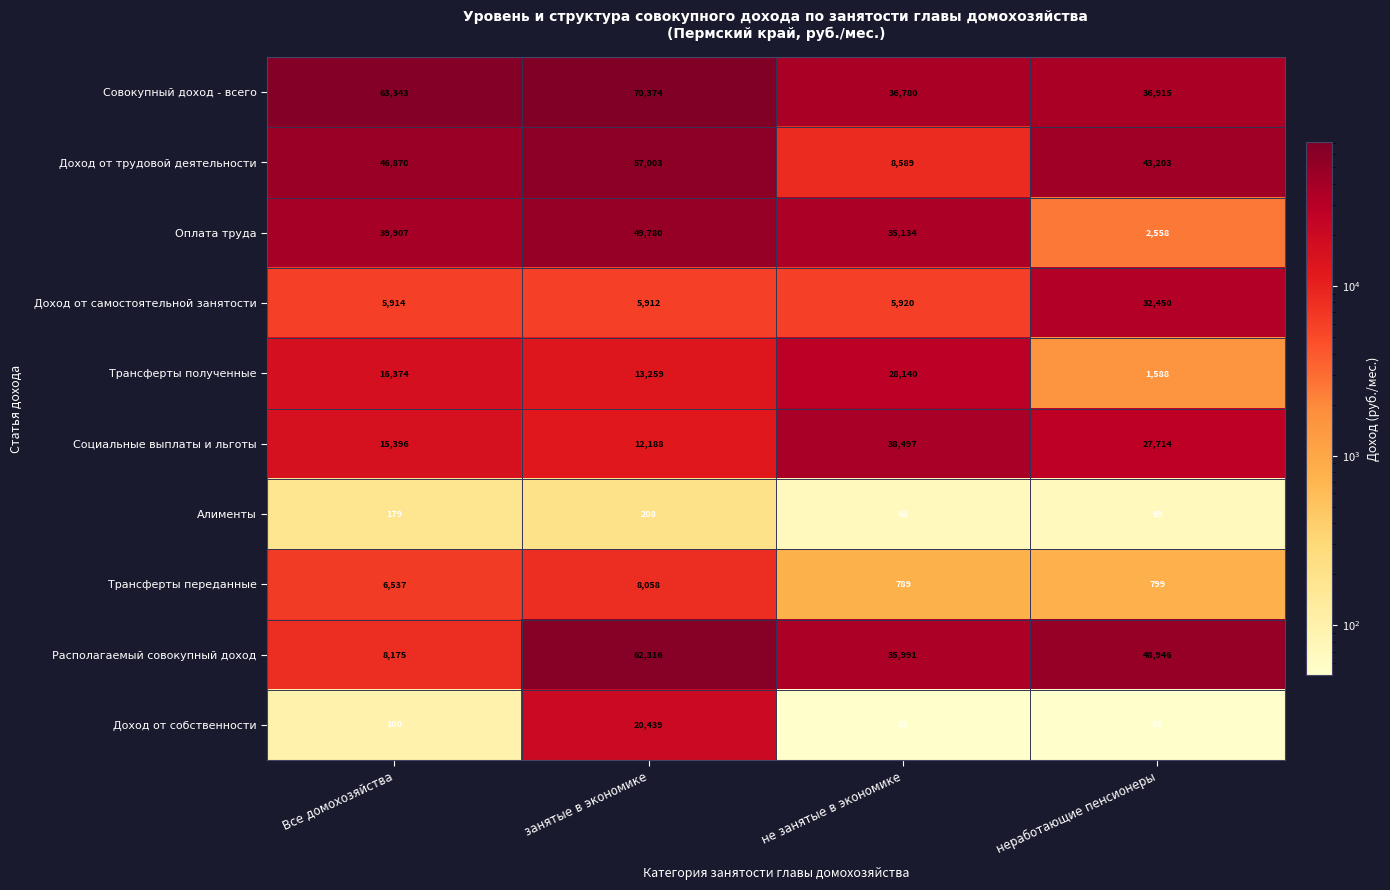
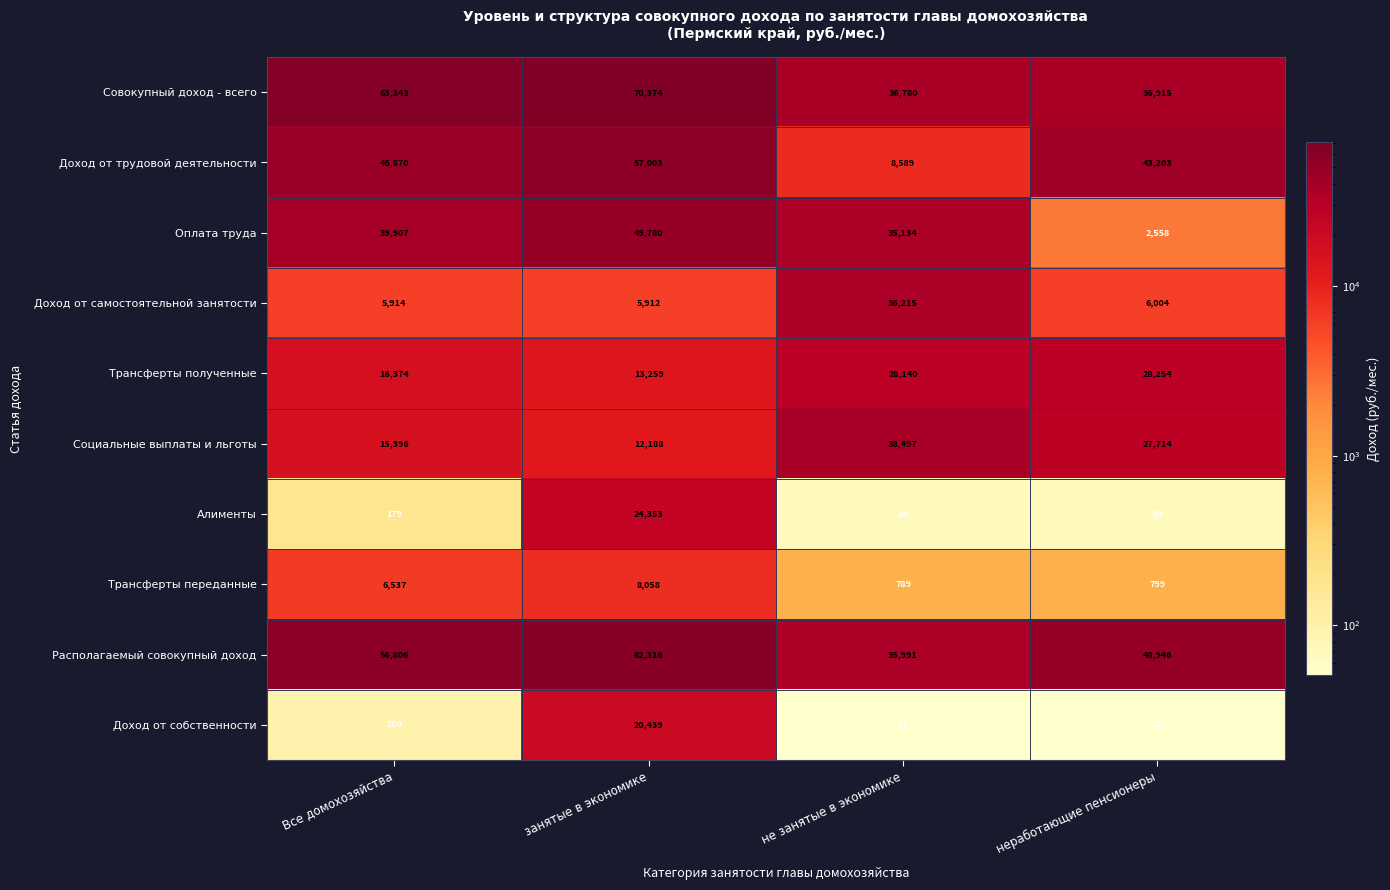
Доход от самостоятельной занятости, не занятые в экономике: 5,920 -> 36,215
Доход от самостоятельной занятости, неработающие пенсионеры: 32,450 -> 6,004
Трансферты полученные, неработающие пенсионеры: 1,588 -> 28,254
Алименты, занятые в экономике: 208 -> 24,353
Располагаемый совокупный доход, Все домохозяйства: 8,175 -> 56,806
